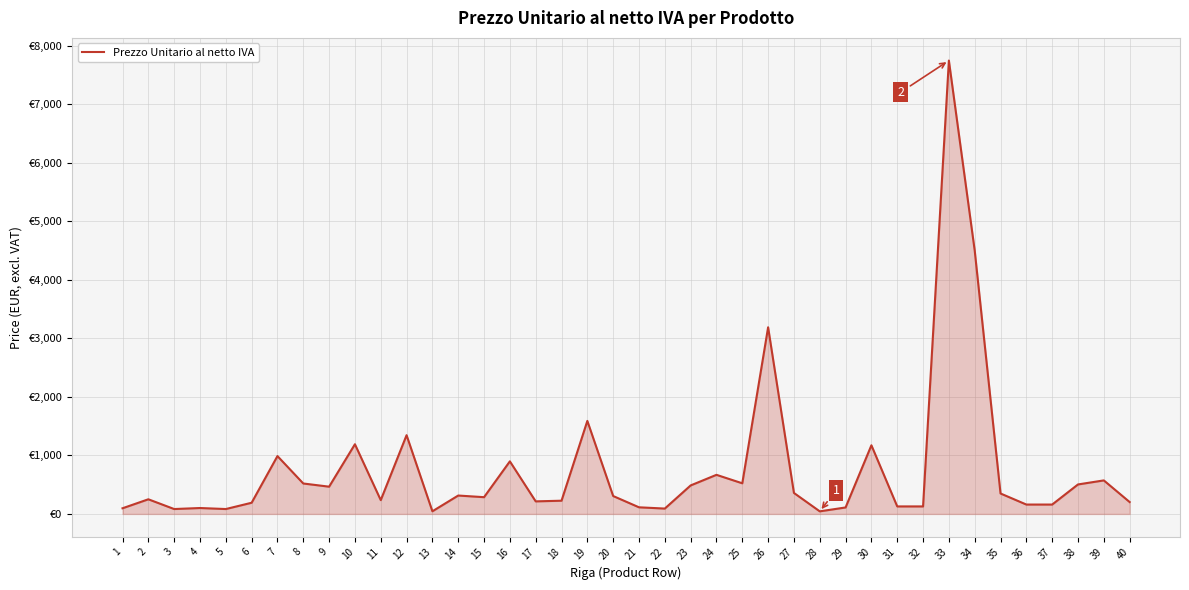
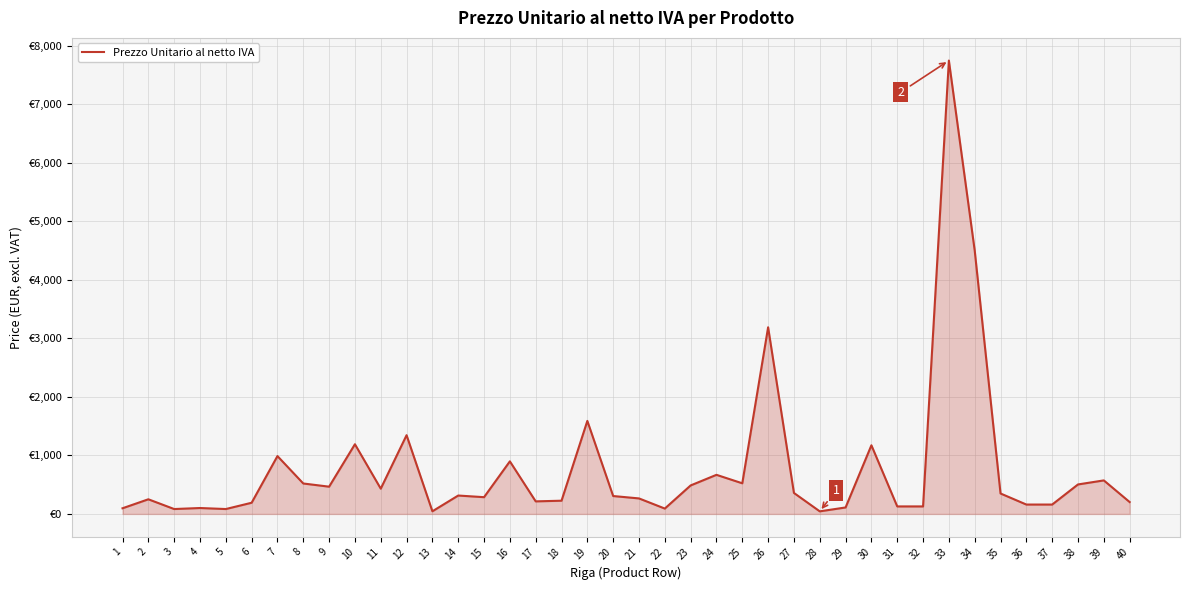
11: €200 -> €400
21: €100 -> €300
